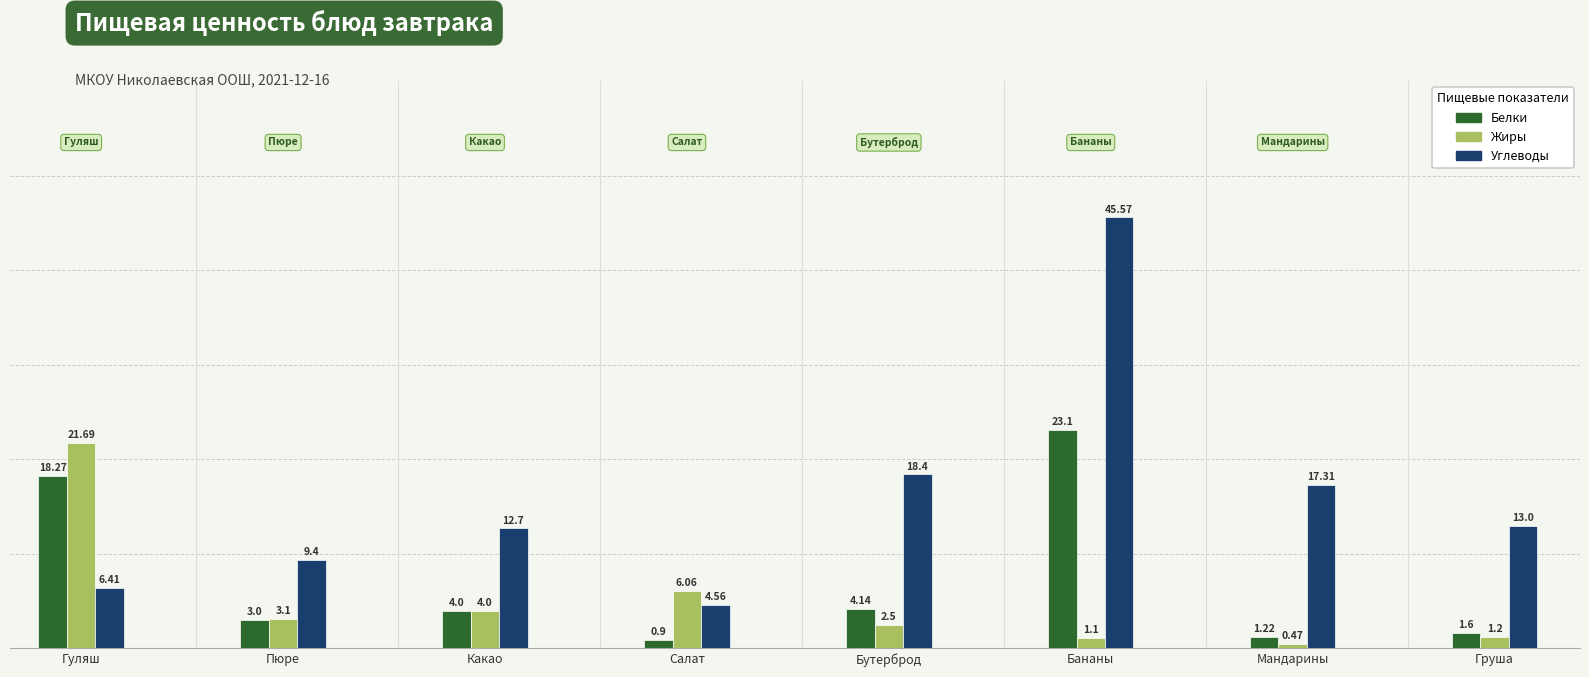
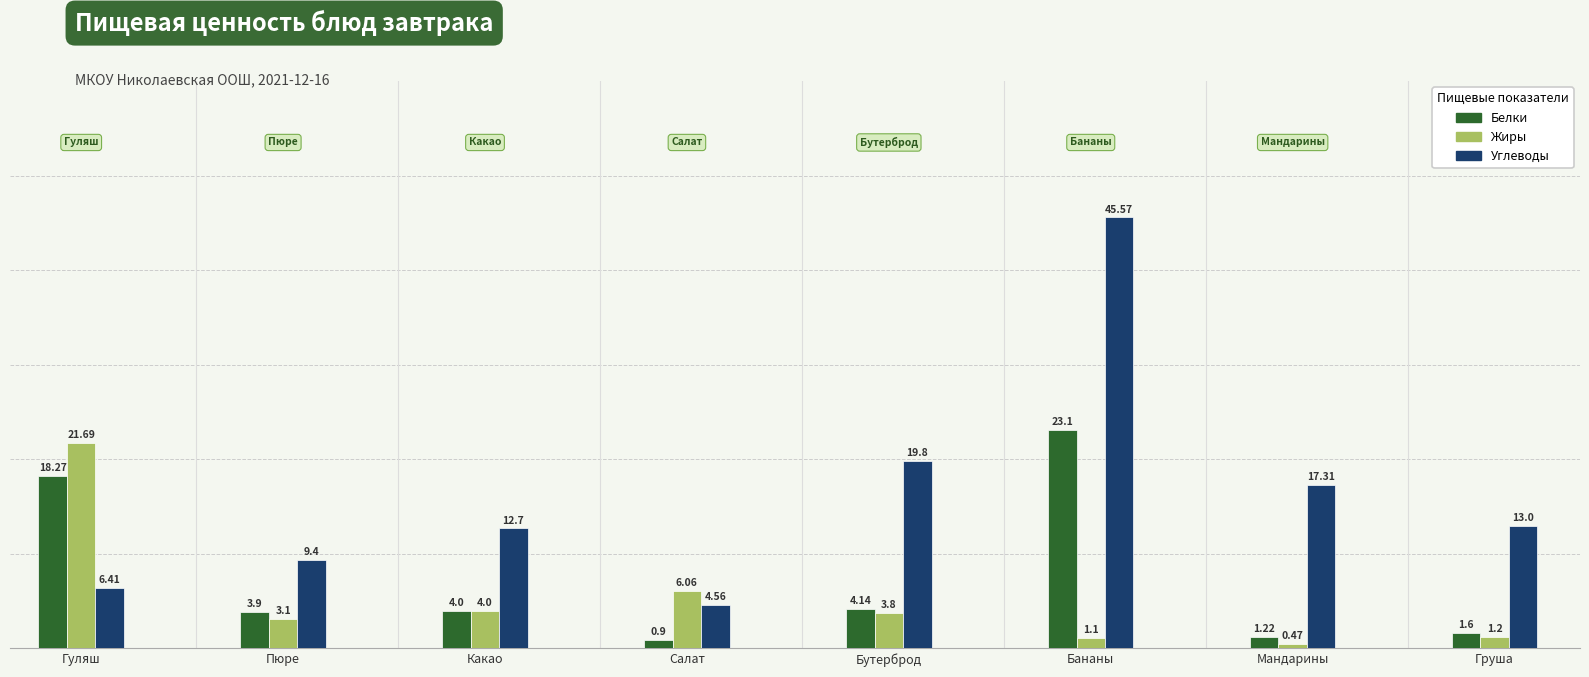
Белки, Пюре: 3.0 -> 3.9
Жиры, Бутерброд: 2.5 -> 3.8
Углеводы, Бутерброд: 18.4 -> 19.8
